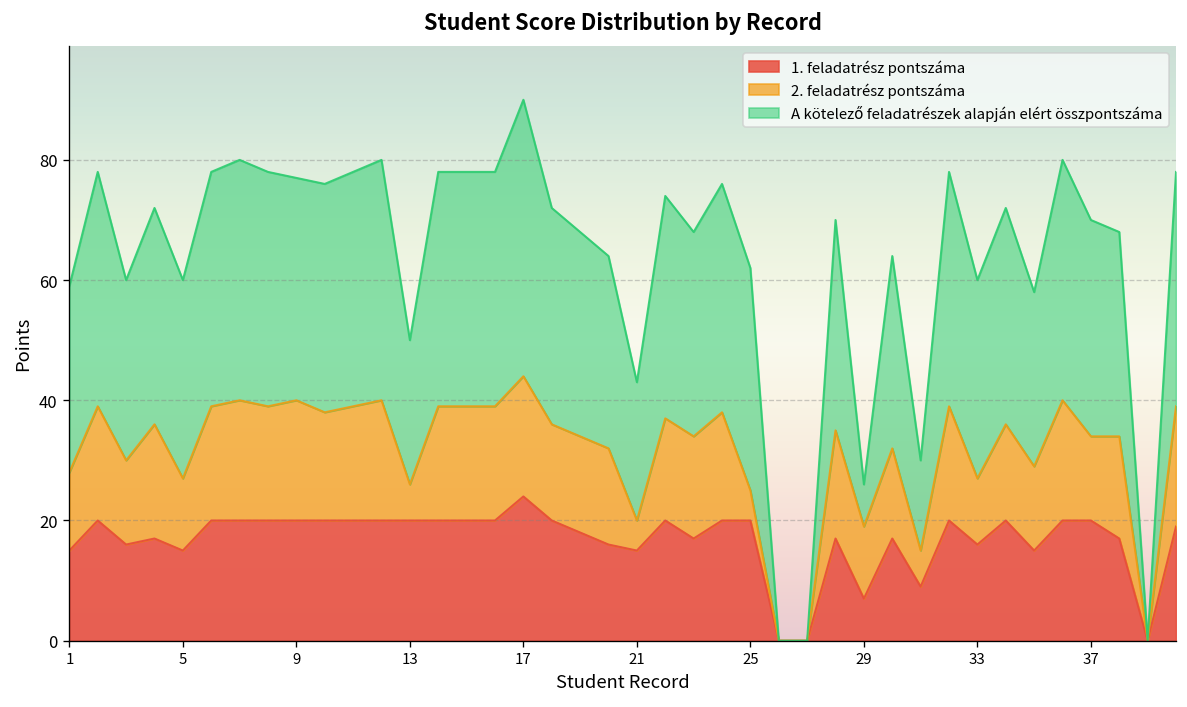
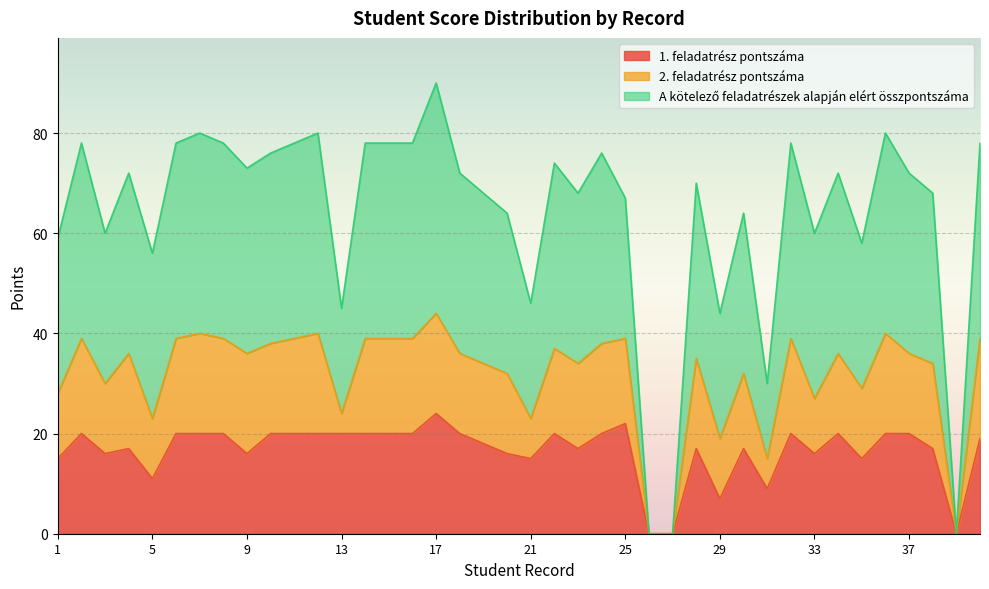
1. feladatrész pontszáma, 5: 15 -> 11
1. feladatrész pontszáma, 9: 20 -> 16
2. feladatrész pontszáma, 13: 6 -> 4
A kötelező feladatrészek alapján elért összpontszáma, 13: 24 -> 21
2. feladatrész pontszáma, 21: 5 -> 8
1. feladatrész pontszáma, 25: 20 -> 22
2. feladatrész pontszáma, 25: 5 -> 17
A kötelező feladatrészek alapján elért összpontszáma, 25: 37 -> 28
A kötelező feladatrészek alapján elért összpontszáma, 29: 7 -> 25
2. feladatrész pontszáma, 37: 14 -> 16
